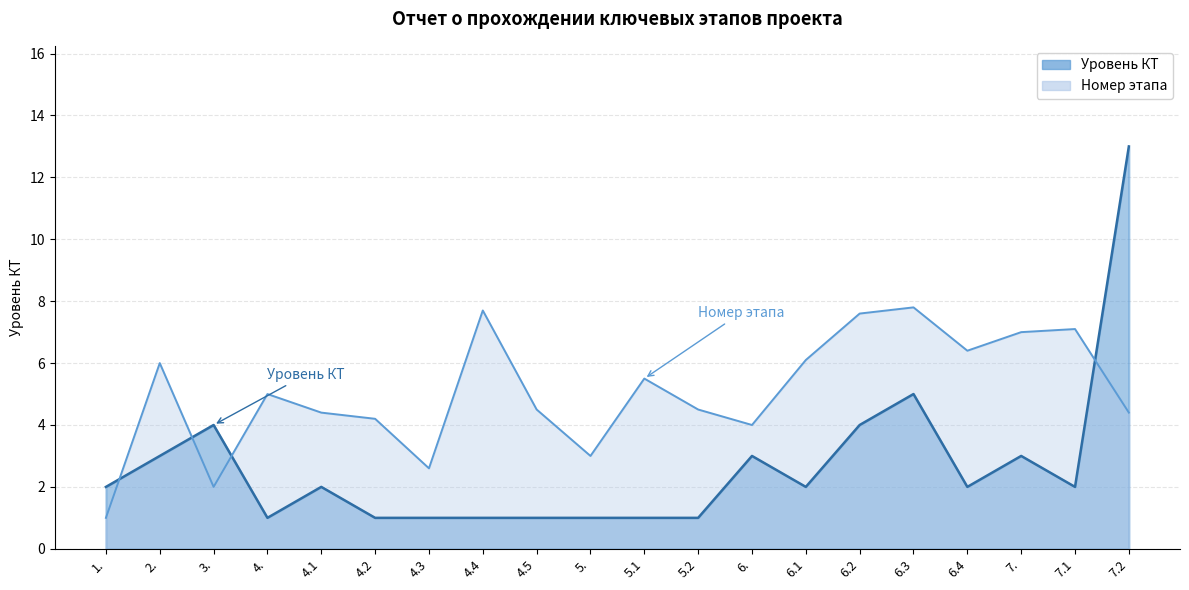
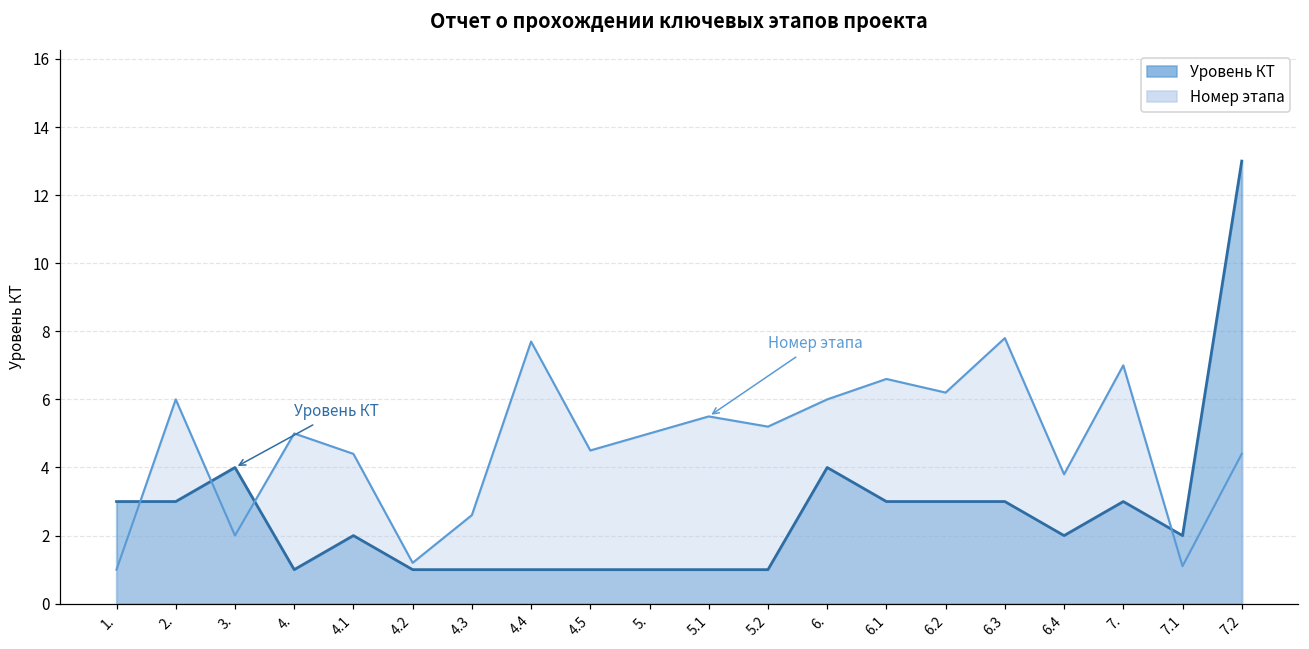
Уровень КТ, 1.: 2 -> 3
Номер этапа, 4.2: 4.2 -> 1.2
Номер этапа, 5.: 3 -> 5
Номер этапа, 5.2: 4.5 -> 5.2
Уровень КТ, 6.: 3 -> 4
Номер этапа, 6.: 4 -> 6
Уровень КТ, 6.1: 2 -> 3
Номер этапа, 6.1: 6.1 -> 6.6
Уровень КТ, 6.2: 4 -> 3
Номер этапа, 6.2: 7.6 -> 6.2
Уровень КТ, 6.3: 5 -> 3
Номер этапа, 6.4: 6.4 -> 3.8
Номер этапа, 7.1: 7.1 -> 1.1
